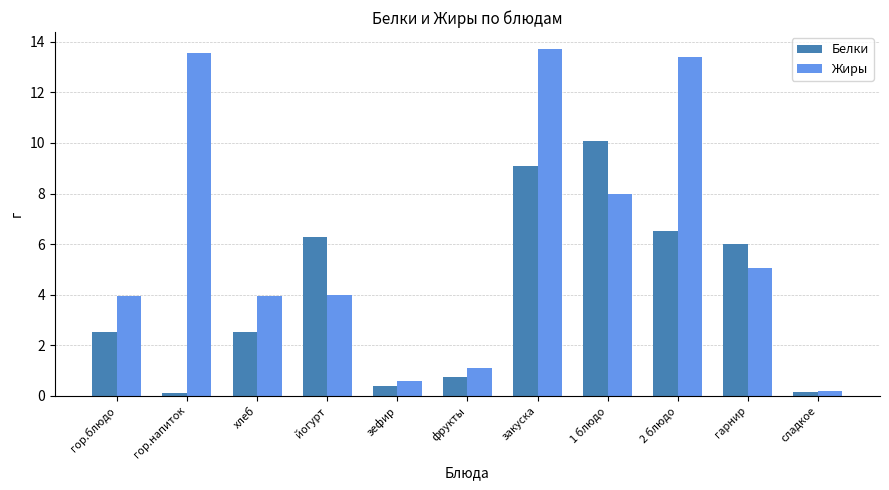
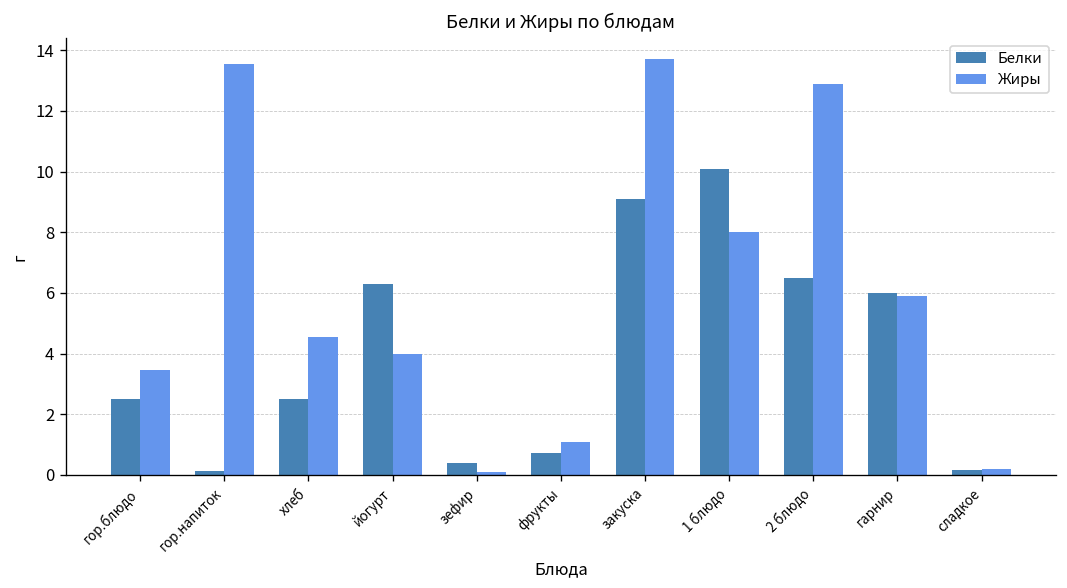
Жиры, гор.блюдо: 3.9 -> 3.5
Жиры, хлеб: 3.9 -> 4.6
Жиры, зефир: 0.6 -> 0.1
Жиры, 2 блюдо: 13.4 -> 12.9
Жиры, гарнир: 5.1 -> 5.9
